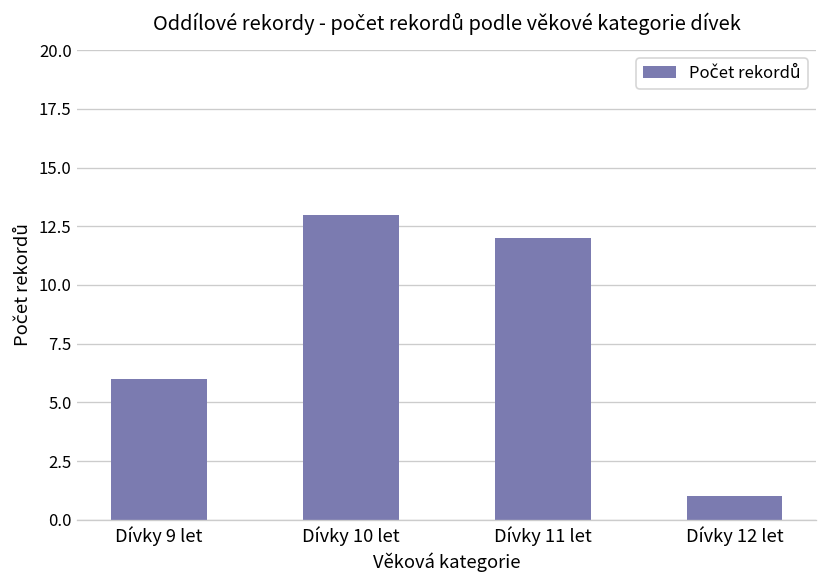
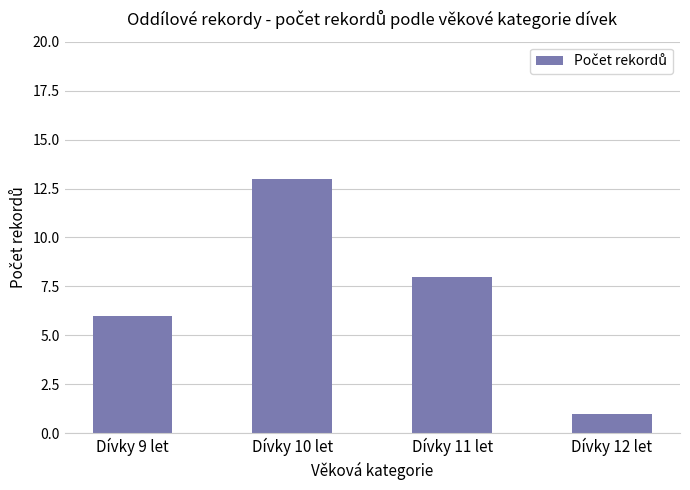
Dívky 11 let: 12 -> 8
